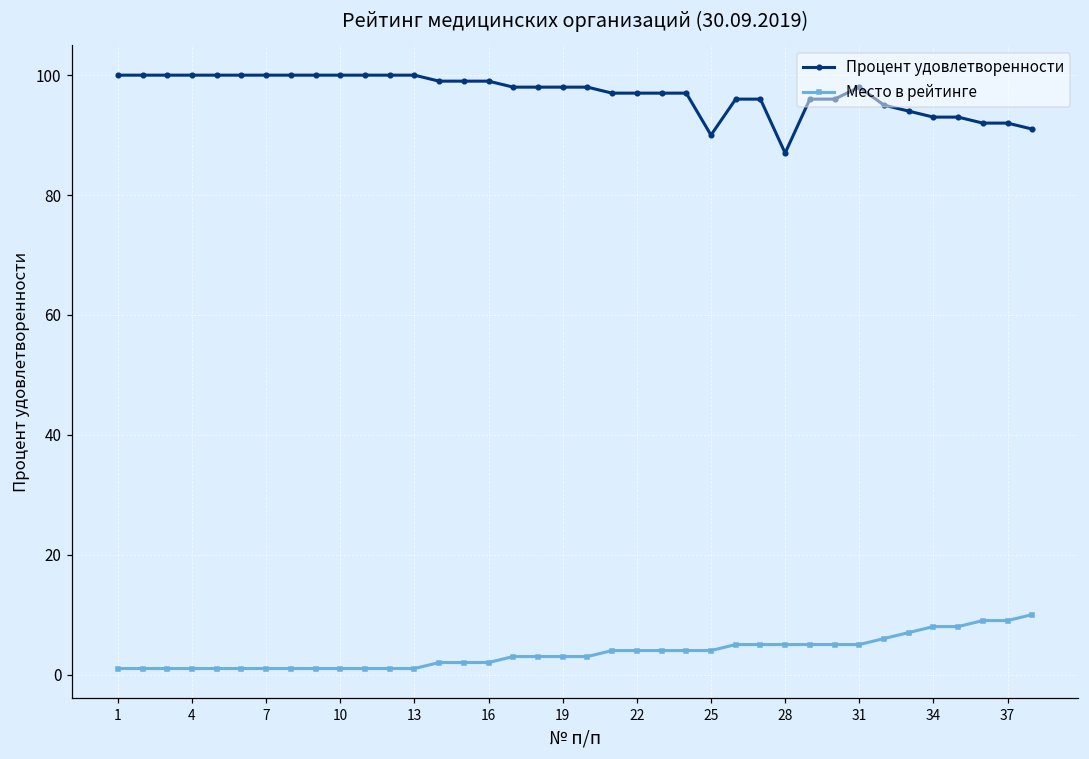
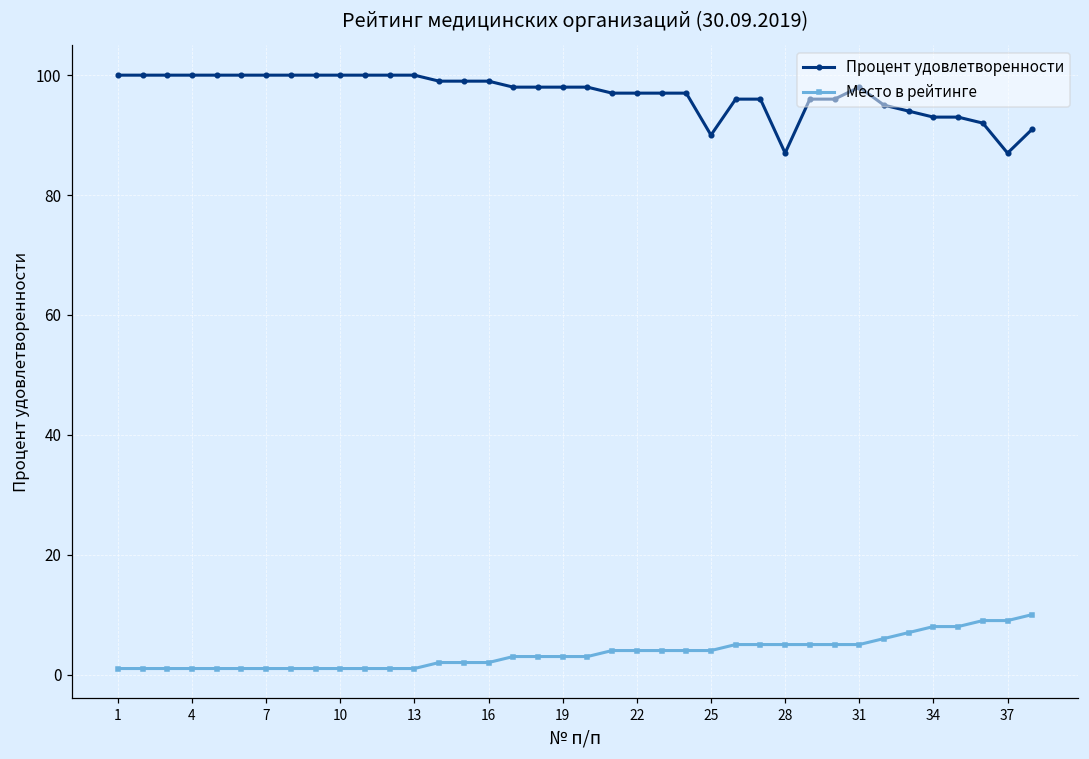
Процент удовлетворенности, 37: 92 -> 87
